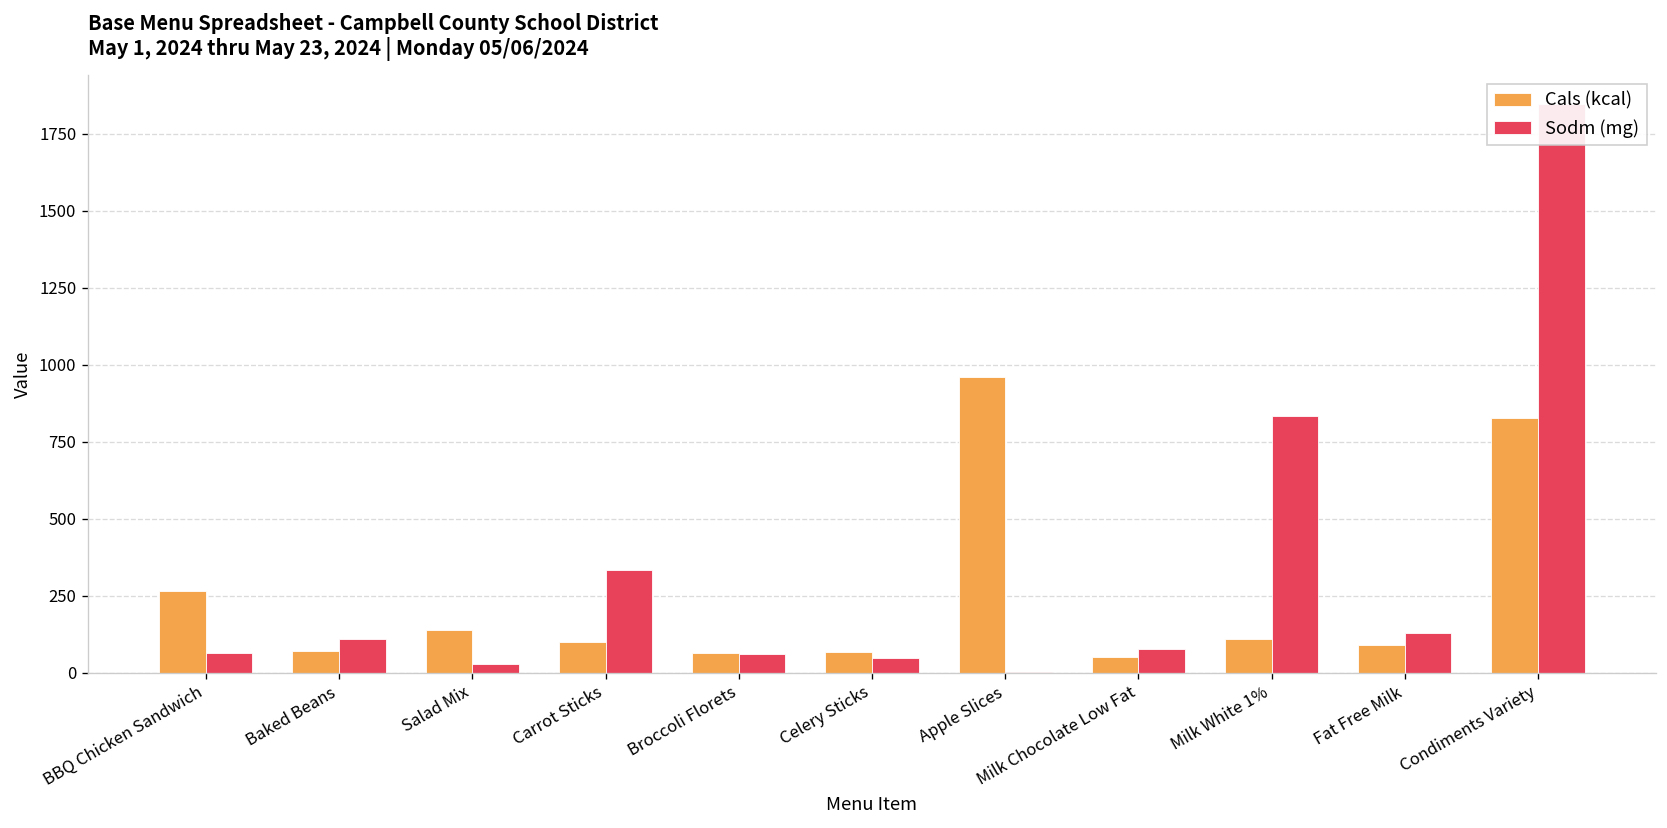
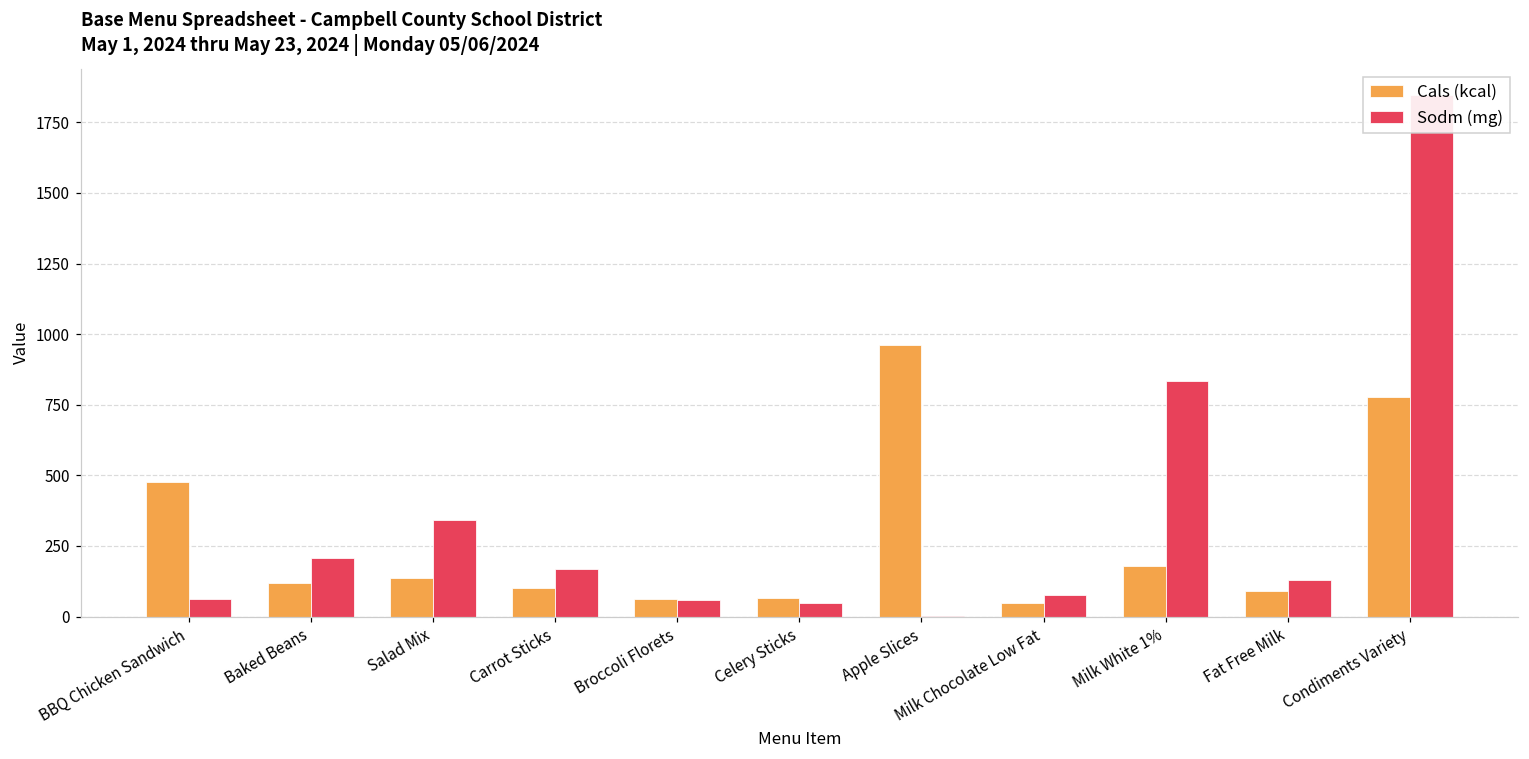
Cals (kcal), BBQ Chicken Sandwich: 260 -> 480
Cals (kcal), Baked Beans: 70 -> 120
Sodm (mg), Baked Beans: 110 -> 210
Sodm (mg), Salad Mix: 30 -> 340
Sodm (mg), Carrot Sticks: 330 -> 170
Cals (kcal), Milk White 1%: 110 -> 180
Cals (kcal), Condiments Variety: 830 -> 780
